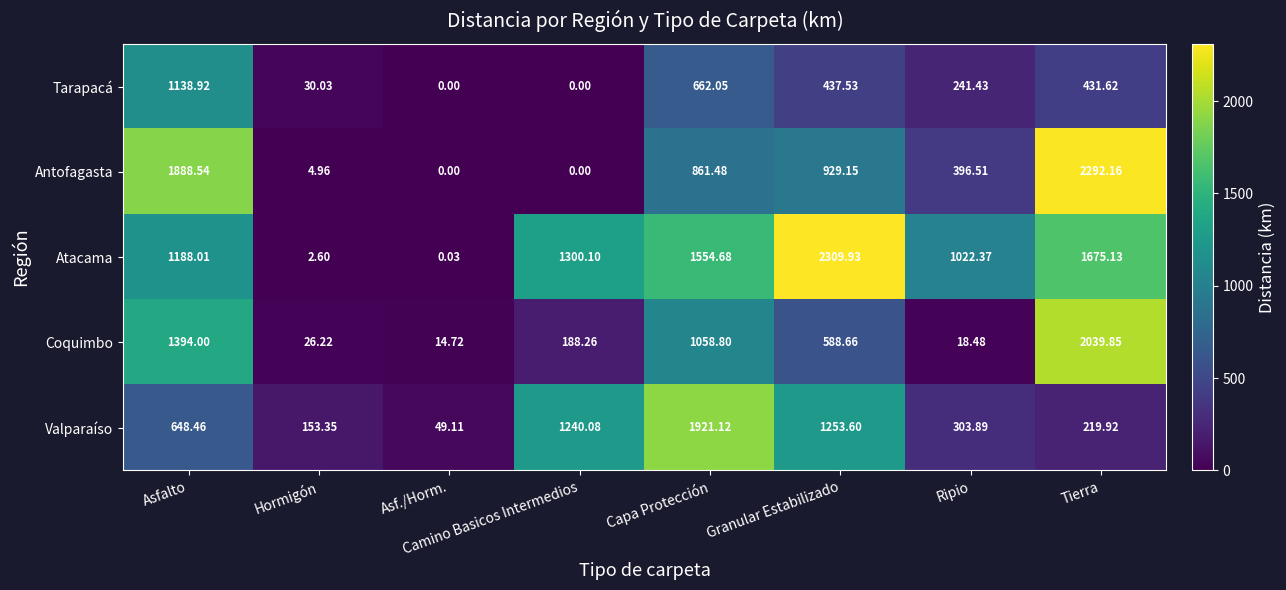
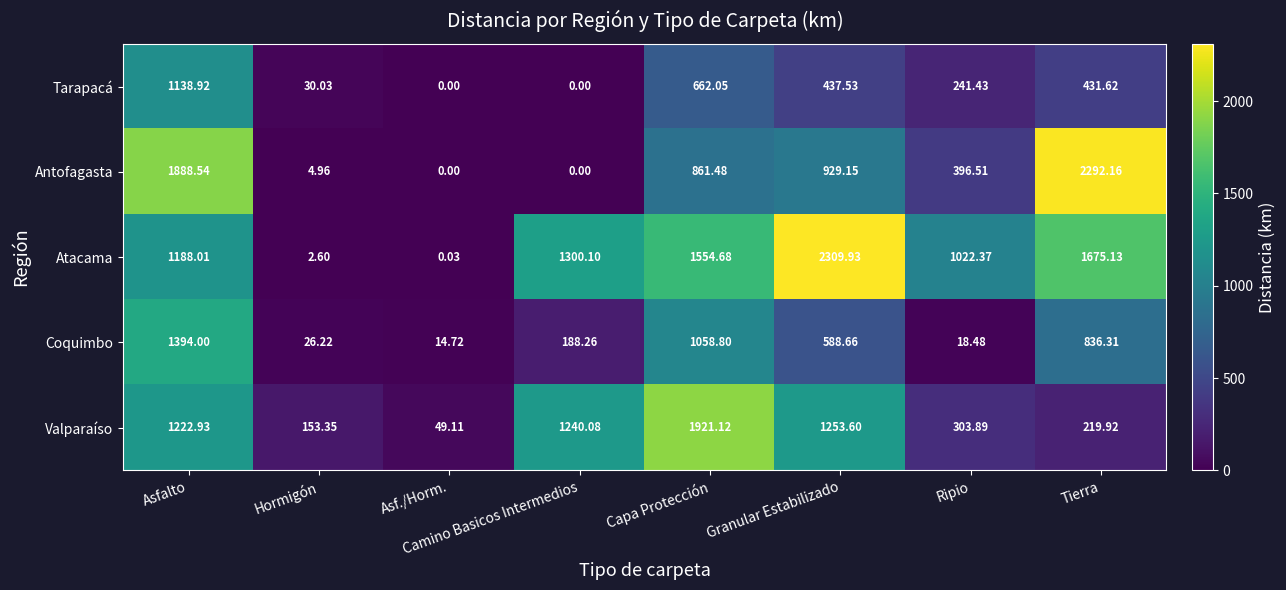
Coquimbo, Tierra: 2039.85 -> 836.31
Valparaíso, Asfalto: 648.46 -> 1222.93
